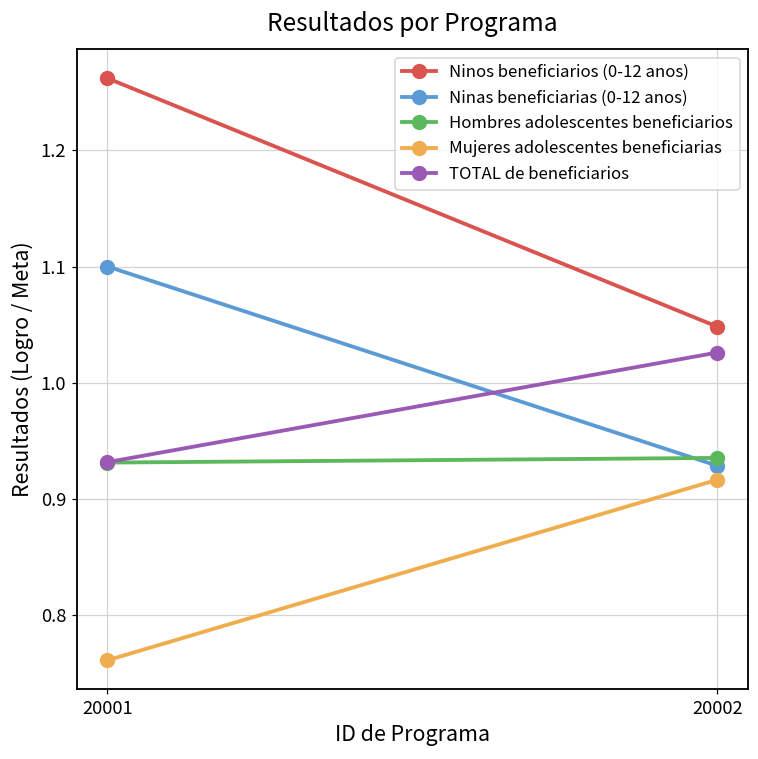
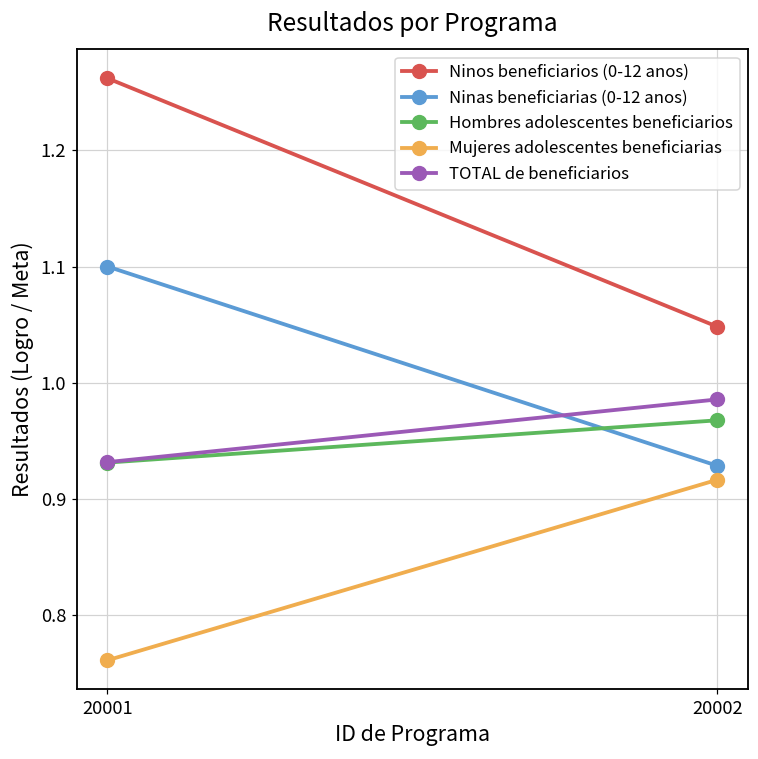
Hombres adolescentes beneficiarios, 20002: 0.935 -> 0.968
TOTAL de beneficiarios, 20002: 1.026 -> 0.986
